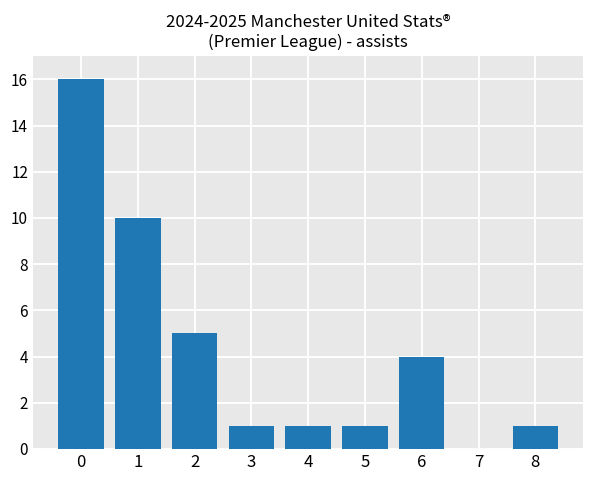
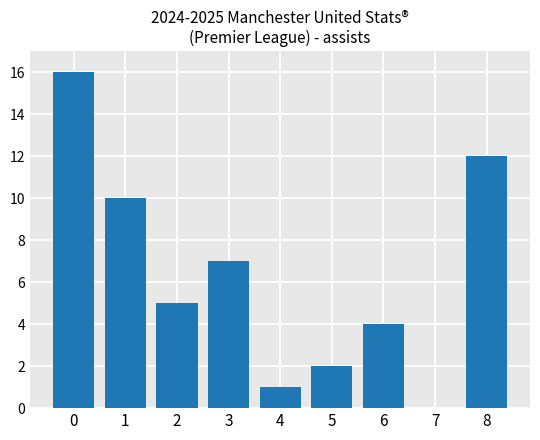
3: 1 -> 7
5: 1 -> 2
8: 1 -> 12
